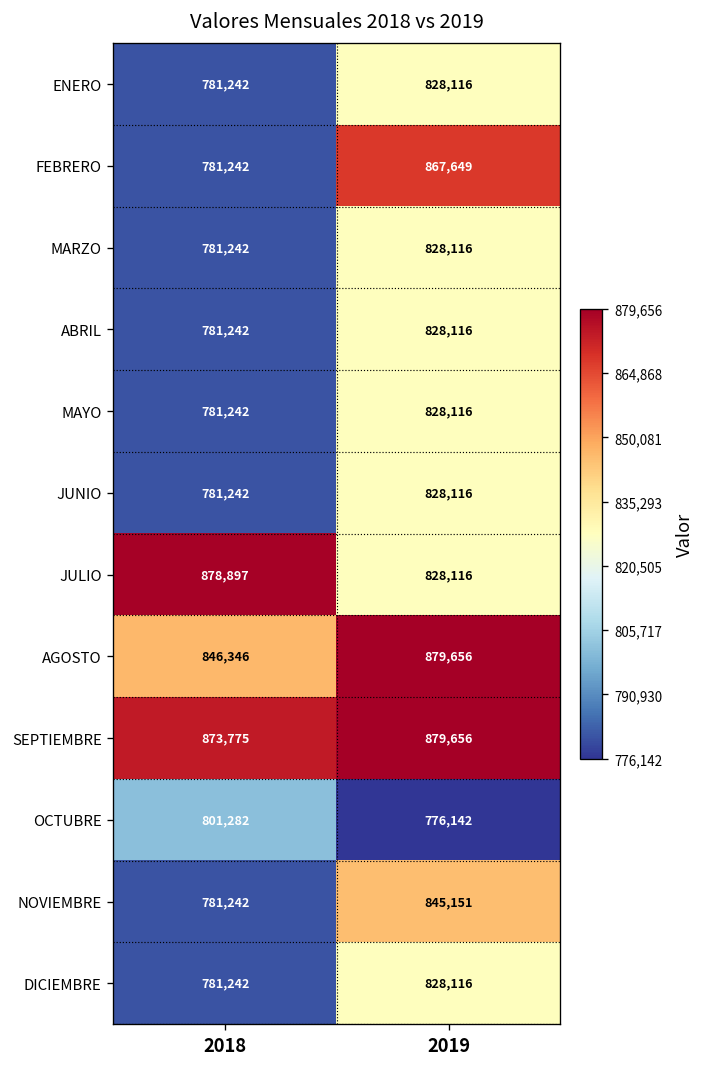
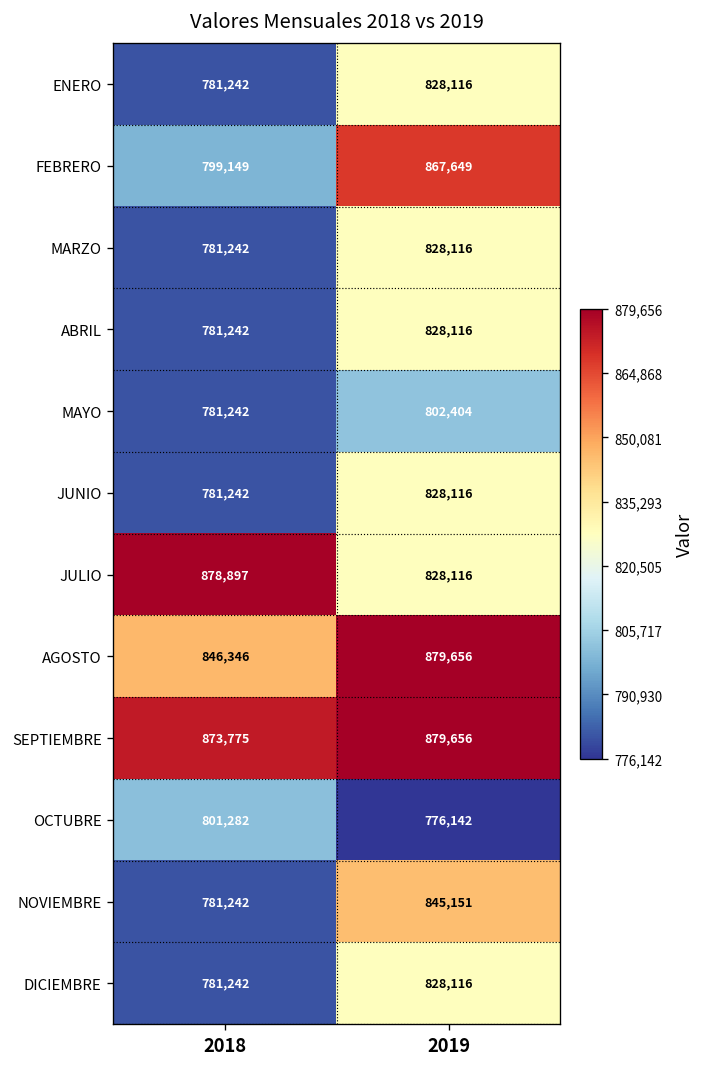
FEBRERO, 2018: 781,242 -> 799,149
MAYO, 2019: 828,116 -> 802,404
